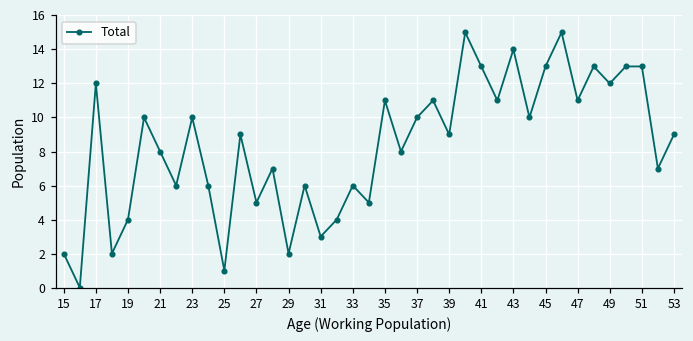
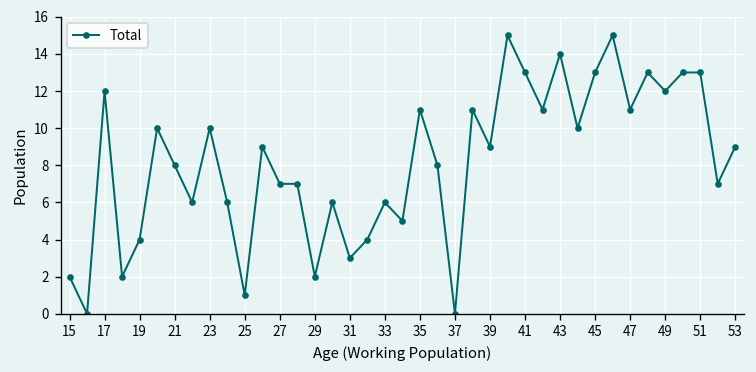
27: 5 -> 7
37: 10 -> 0
